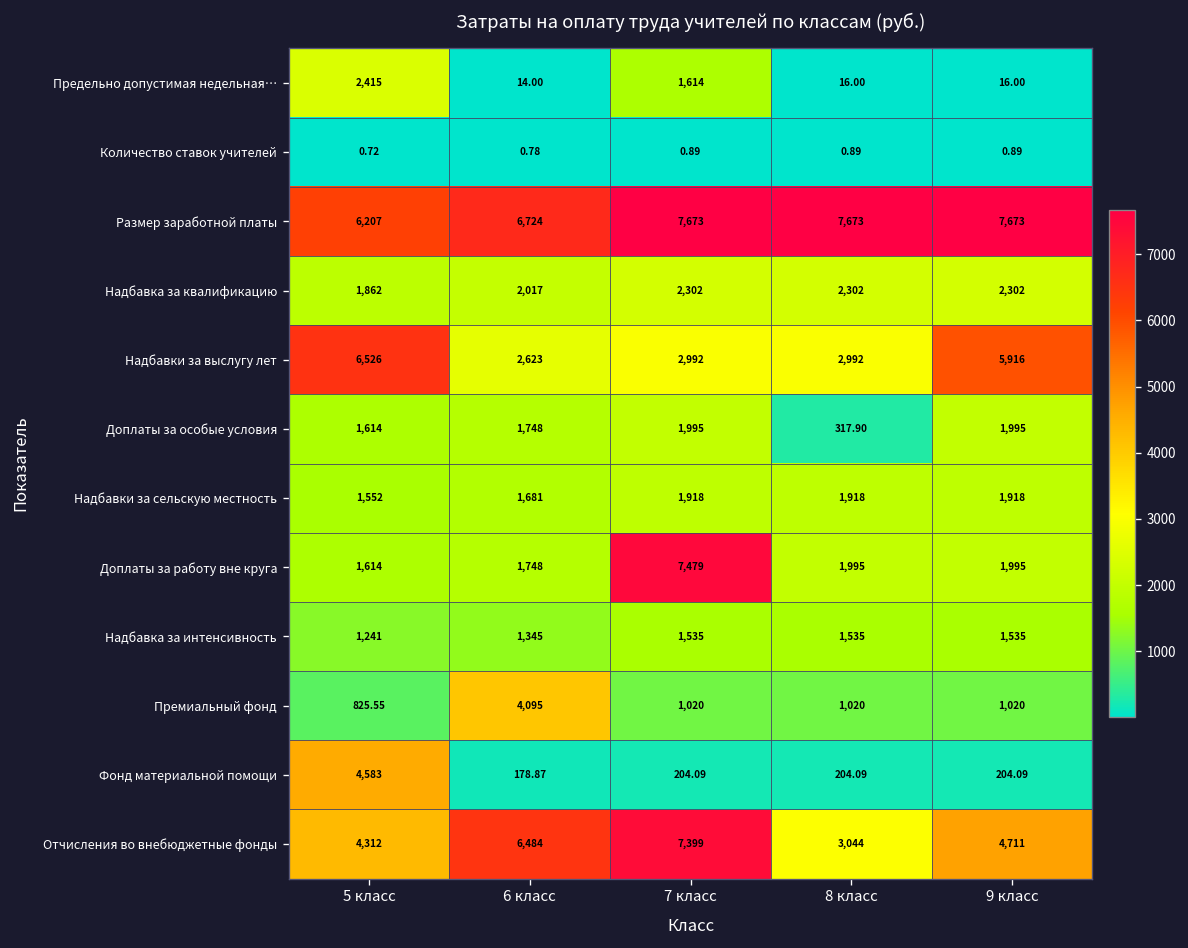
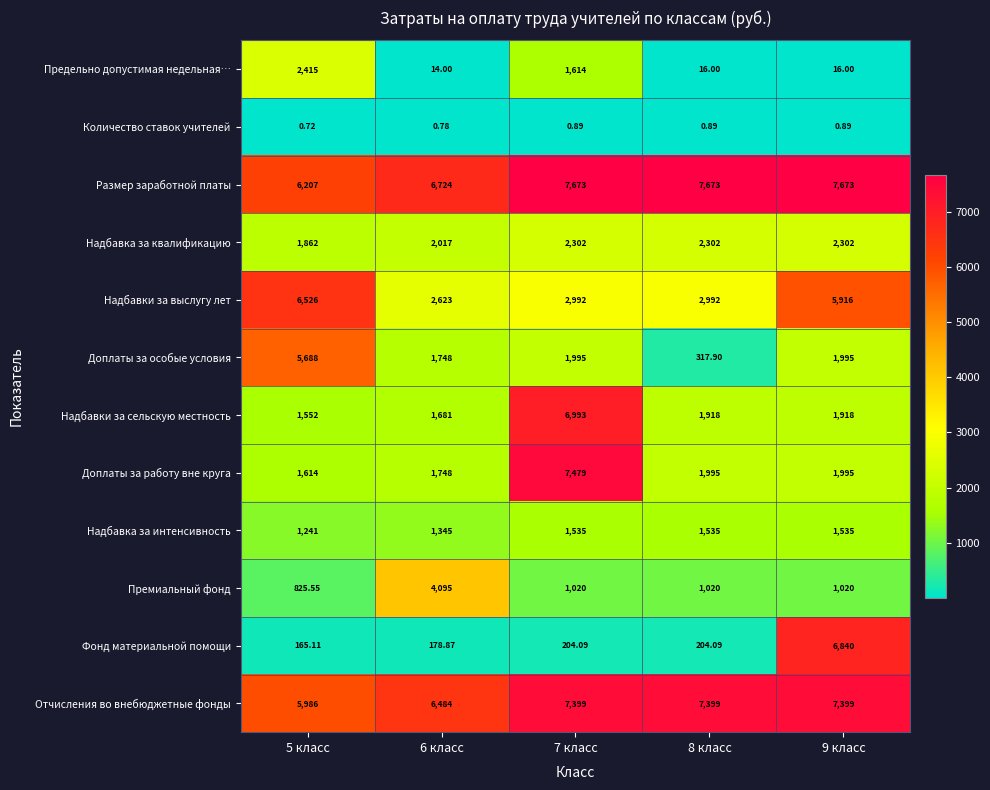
Доплаты за особые условия, 5 класс: 1,614 -> 5,688
Надбавки за сельскую местность, 7 класс: 1,918 -> 6,993
Фонд материальной помощи, 5 класс: 4,583 -> 165.11
Фонд материальной помощи, 9 класс: 204.09 -> 6,840
Отчисления во внебюджетные фонды, 5 класс: 4,312 -> 5,986
Отчисления во внебюджетные фонды, 8 класс: 3,044 -> 7,399
Отчисления во внебюджетные фонды, 9 класс: 4,711 -> 7,399
